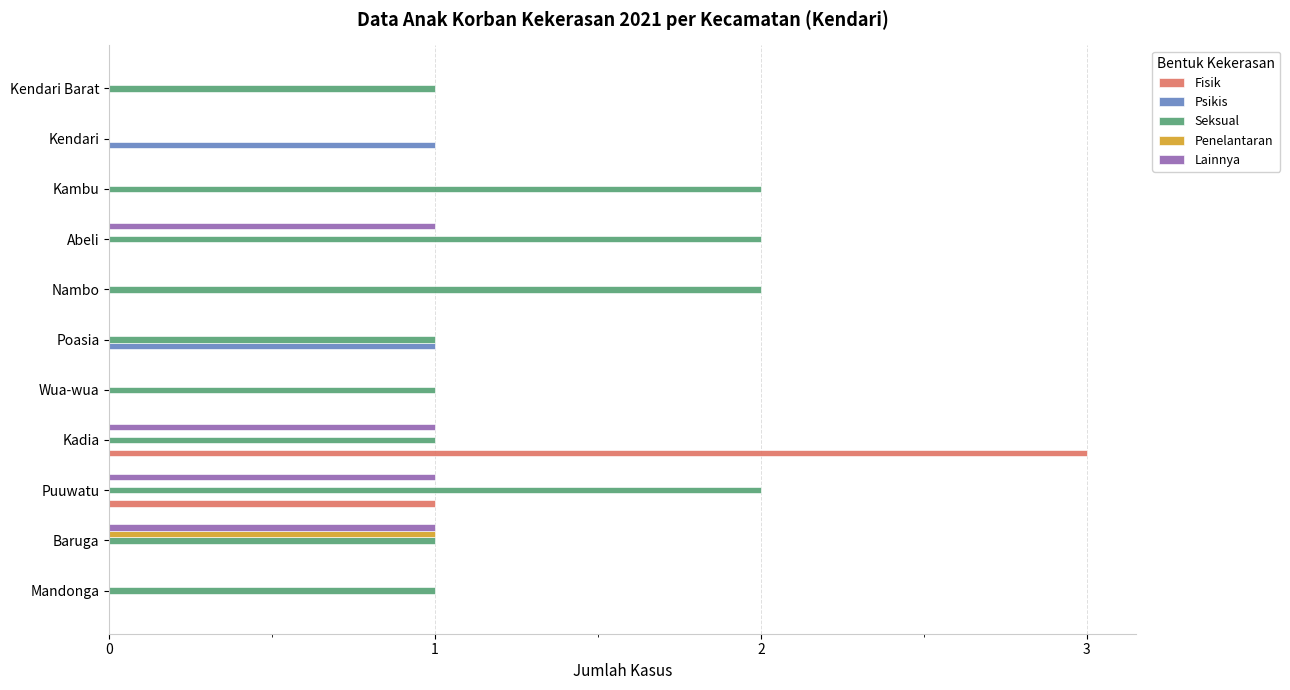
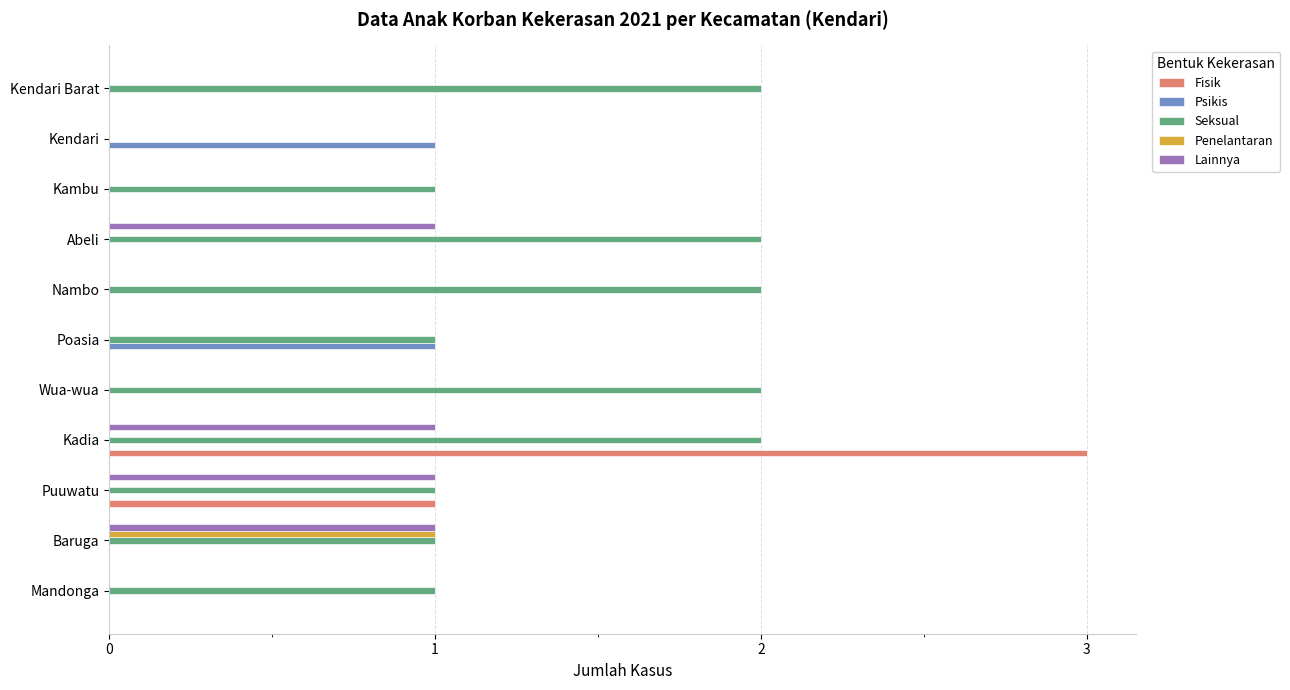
Seksual, Kendari Barat: 1 -> 2
Seksual, Kambu: 2 -> 1
Seksual, Wua-wua: 1 -> 2
Seksual, Kadia: 1 -> 2
Seksual, Puuwatu: 2 -> 1
